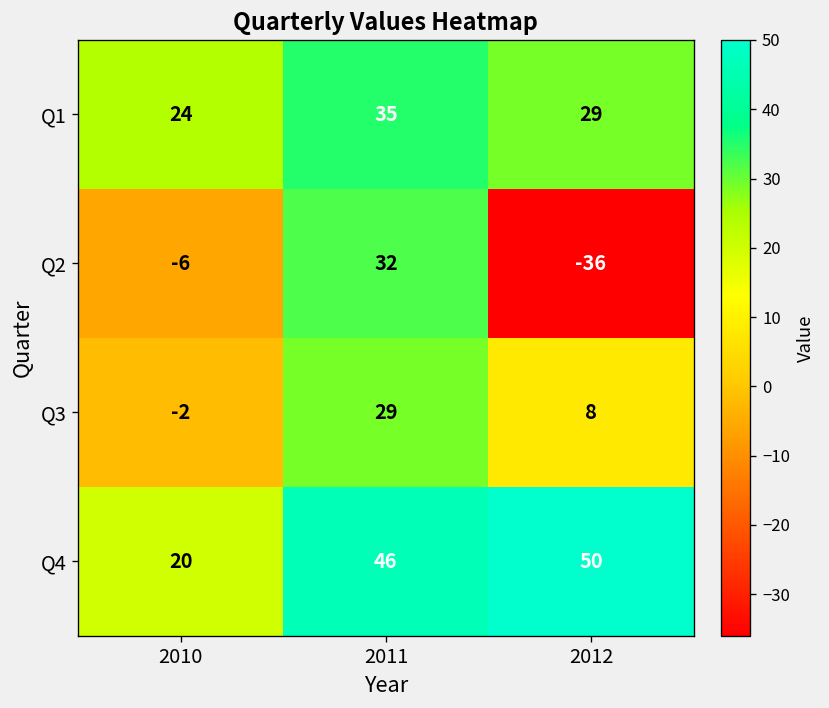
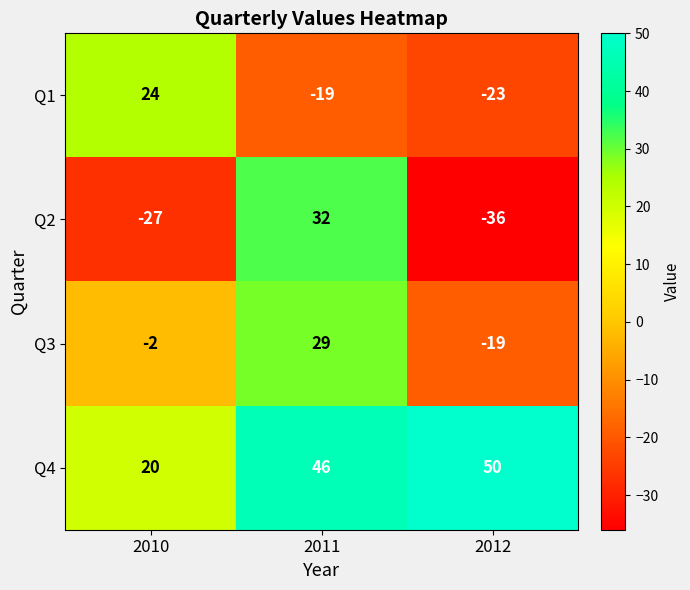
Q1, 2011: 35 -> -19
Q1, 2012: 29 -> -23
Q2, 2010: -6 -> -27
Q3, 2012: 8 -> -19
